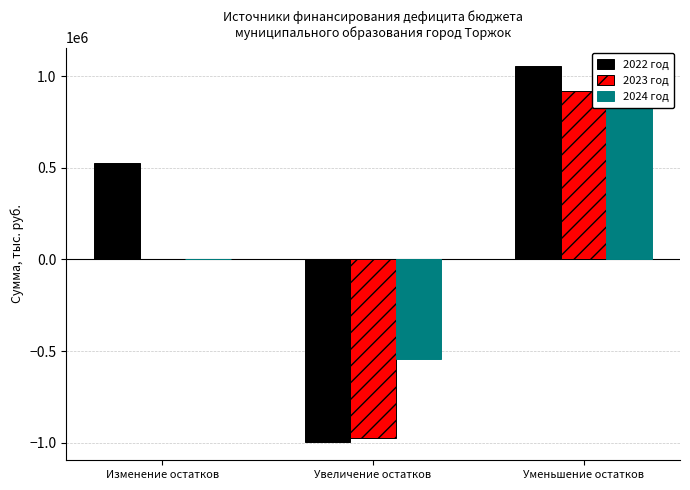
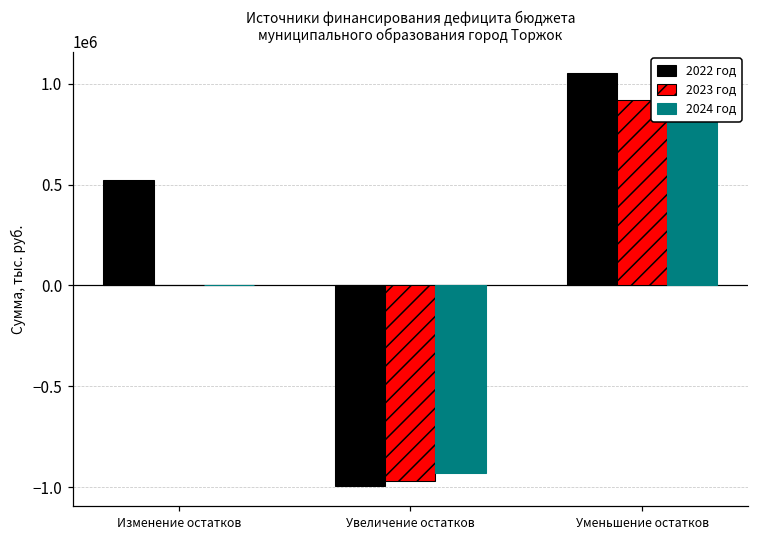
2024 год, Увеличение остатков: -540000 -> -930000
